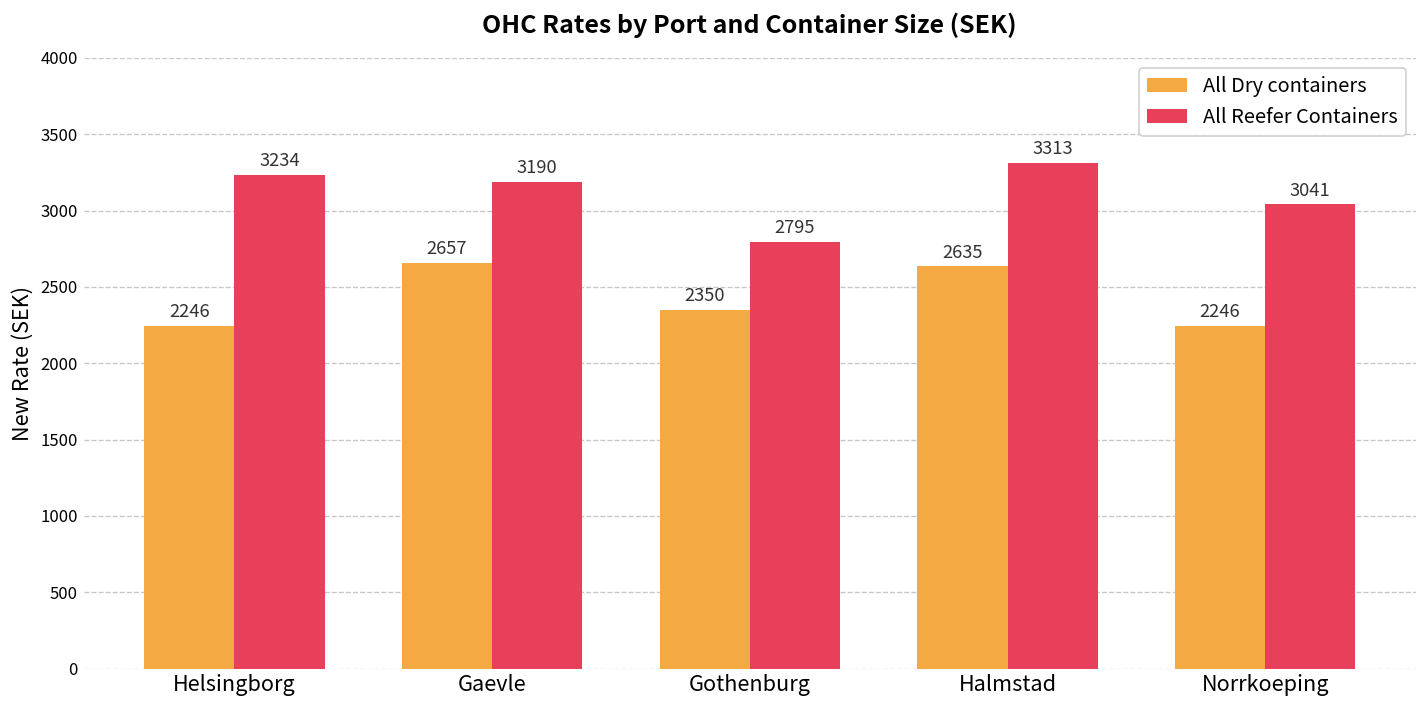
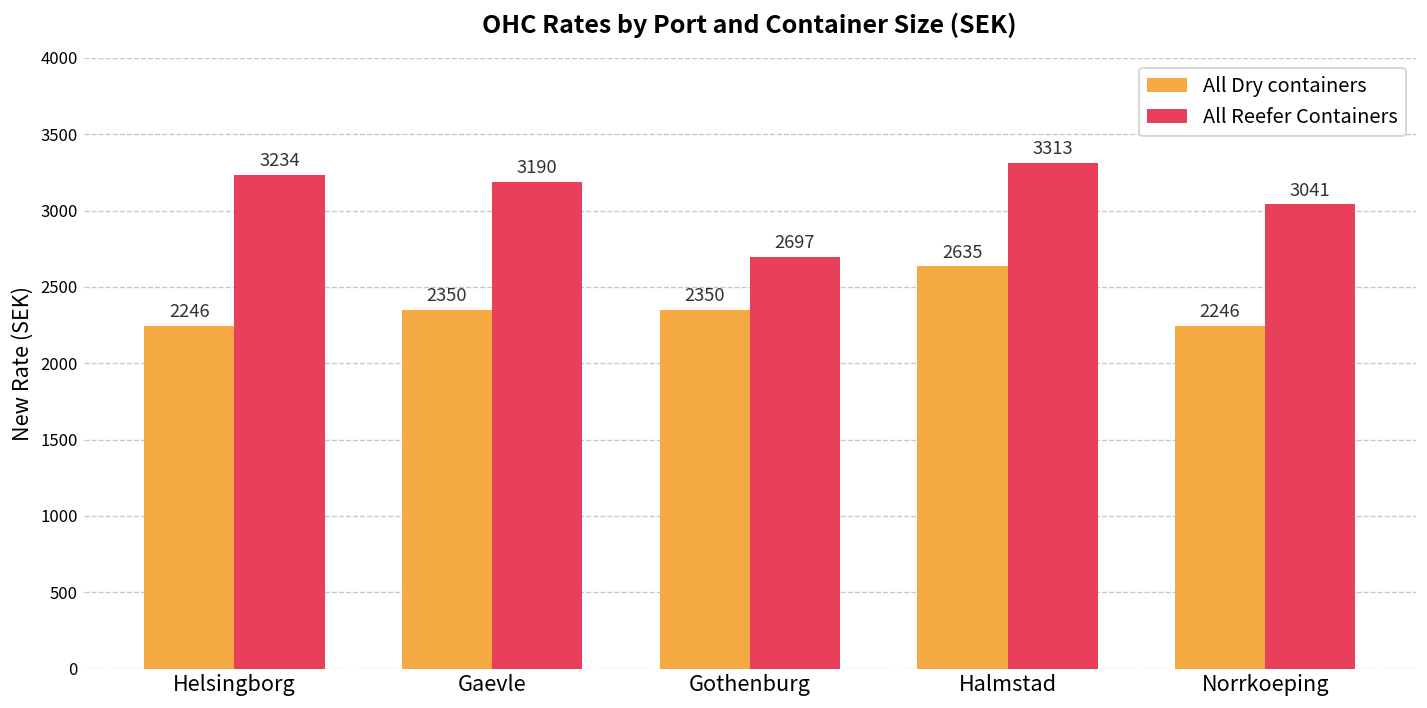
All Dry containers, Gaevle: 2657 -> 2350
All Reefer Containers, Gothenburg: 2795 -> 2697
